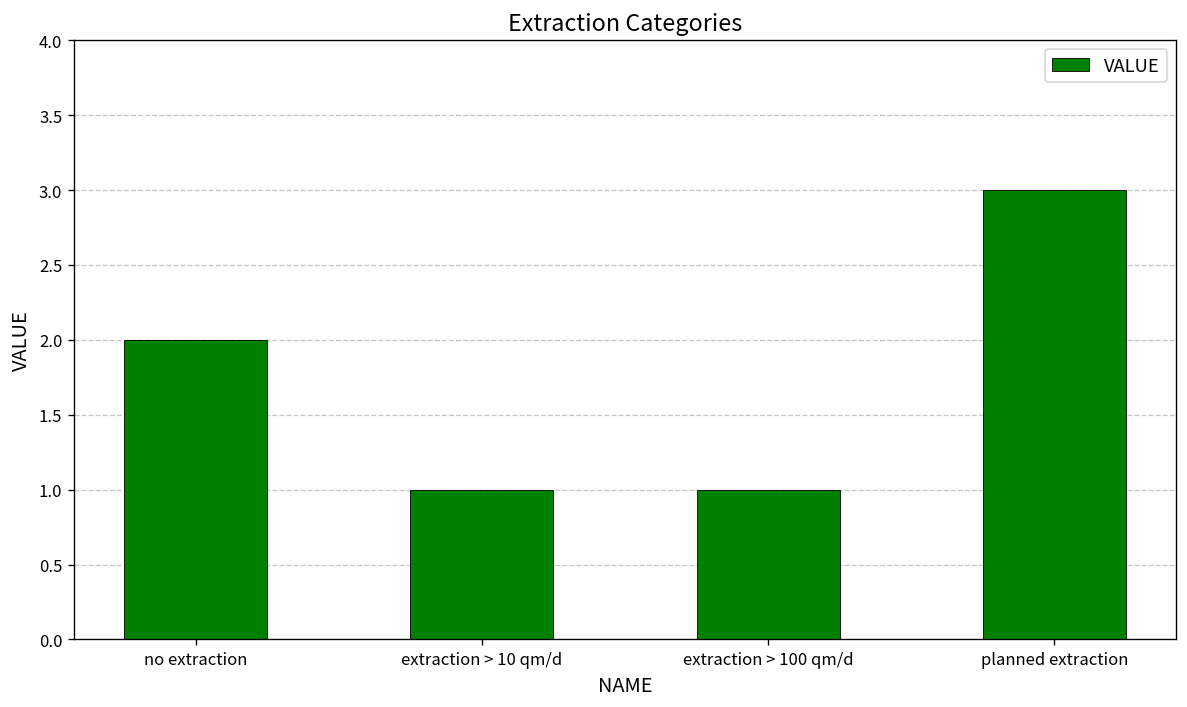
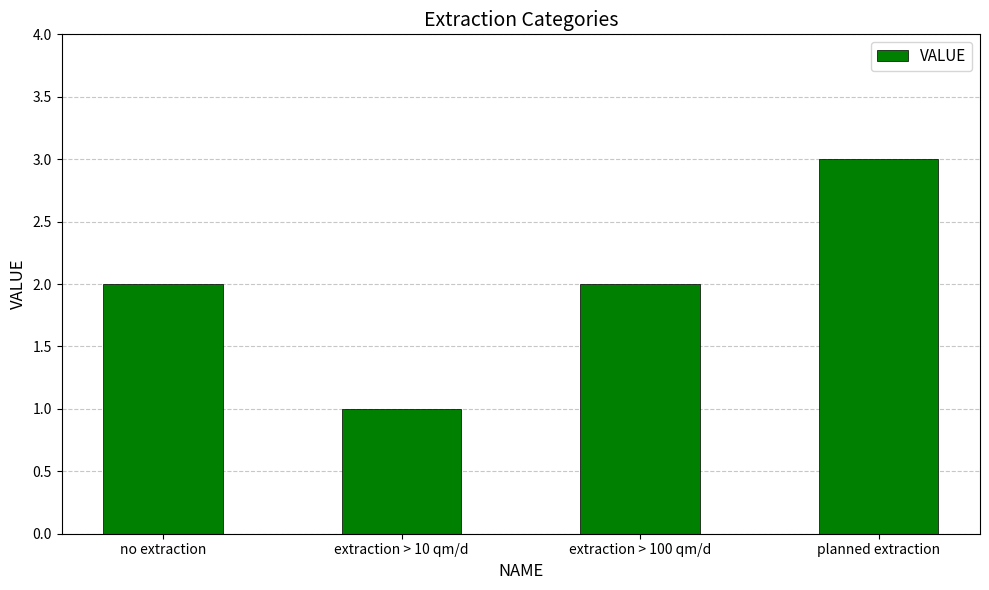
extraction > 100 qm/d: 1 -> 2
